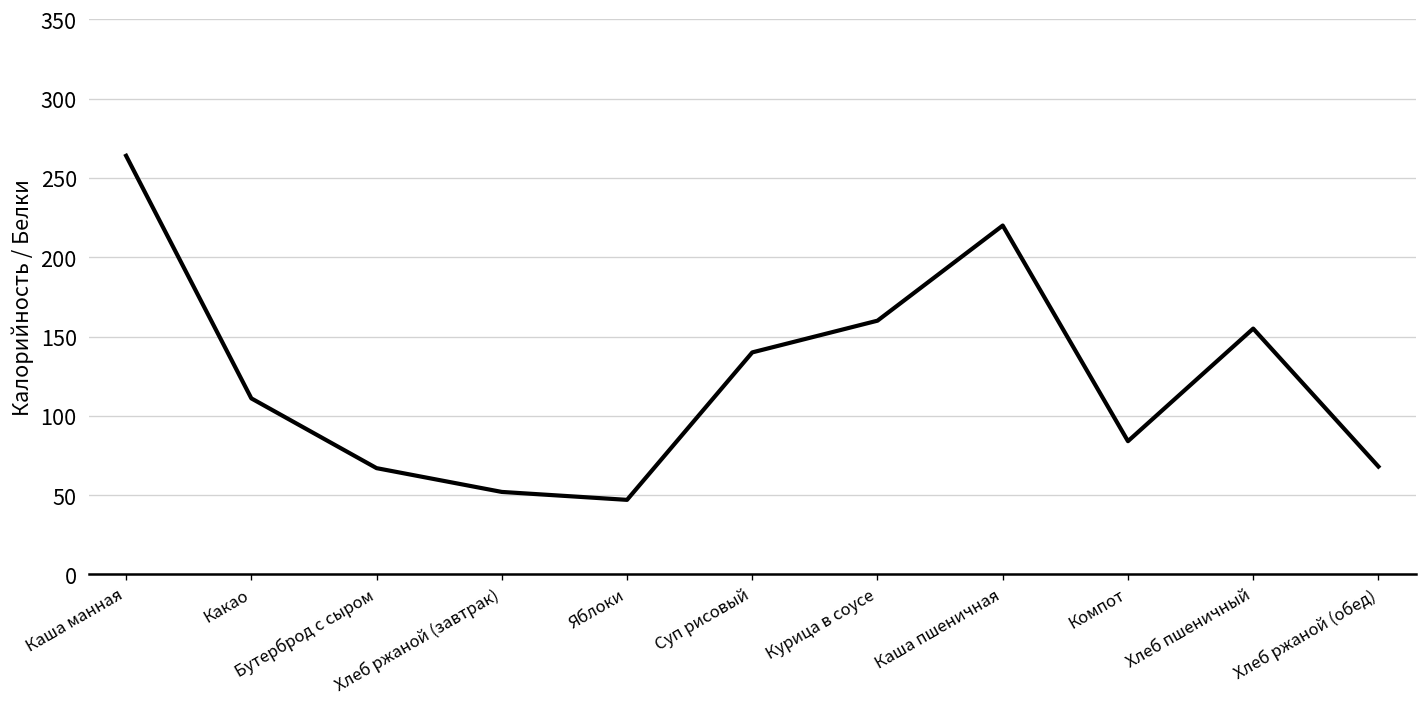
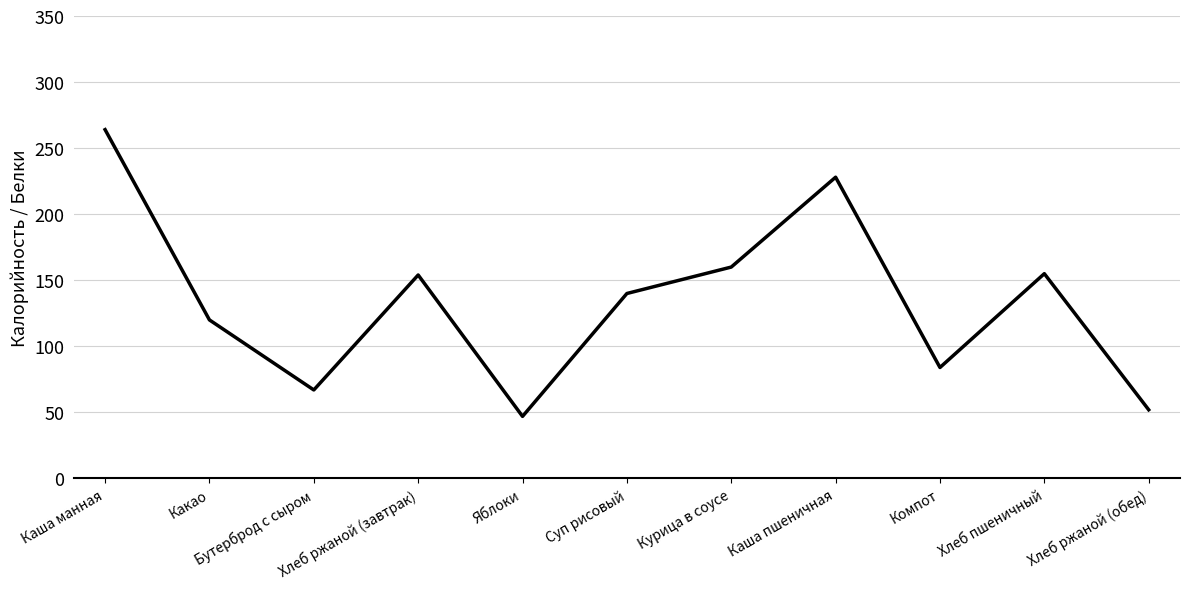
Какао: 111 -> 120
Хлеб ржаной (завтрак): 52 -> 154
Каша пшеничная: 220 -> 228
Хлеб ржаной (обед): 68 -> 52
